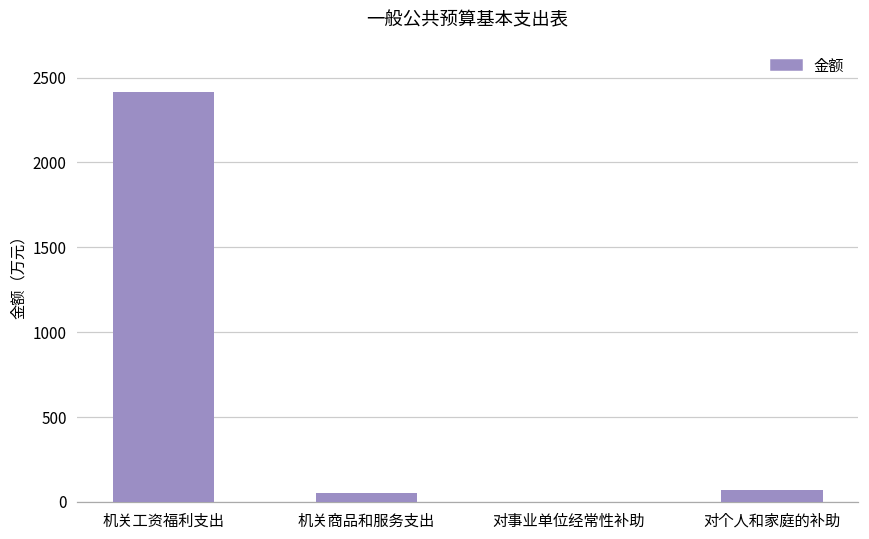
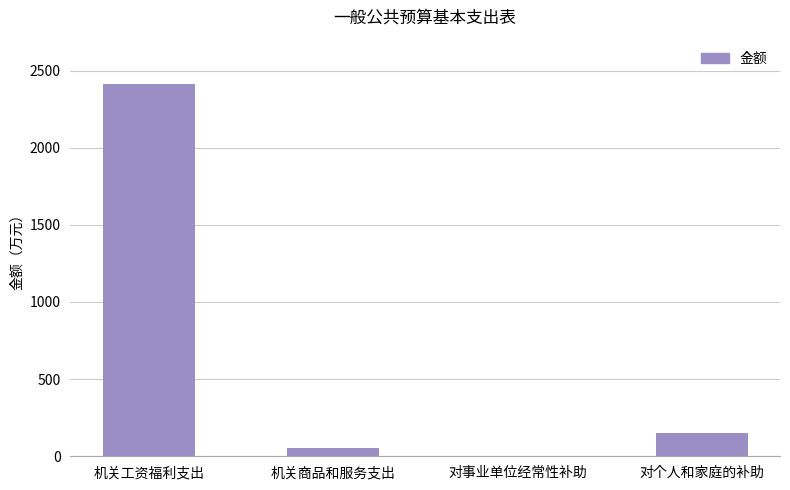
对个人和家庭的补助: 70 -> 150
